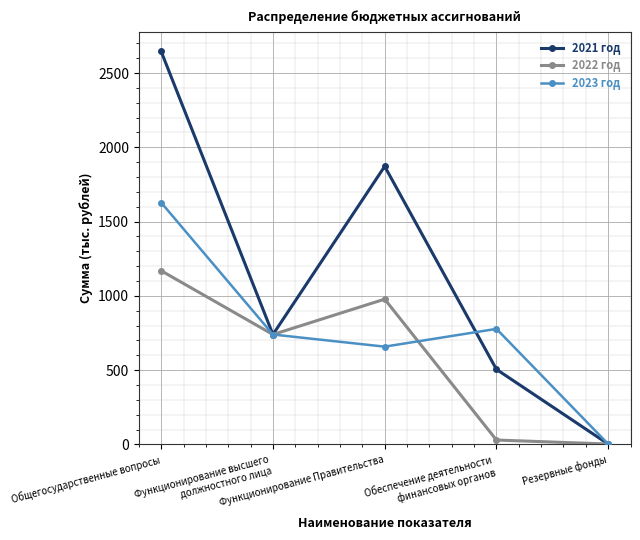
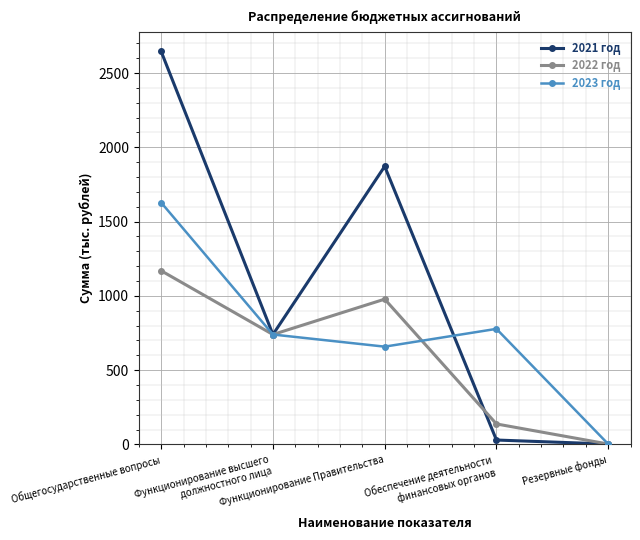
2021 год, Обеспечение деятельности финансовых органов: 510 -> 30
2022 год, Обеспечение деятельности финансовых органов: 30 -> 140
